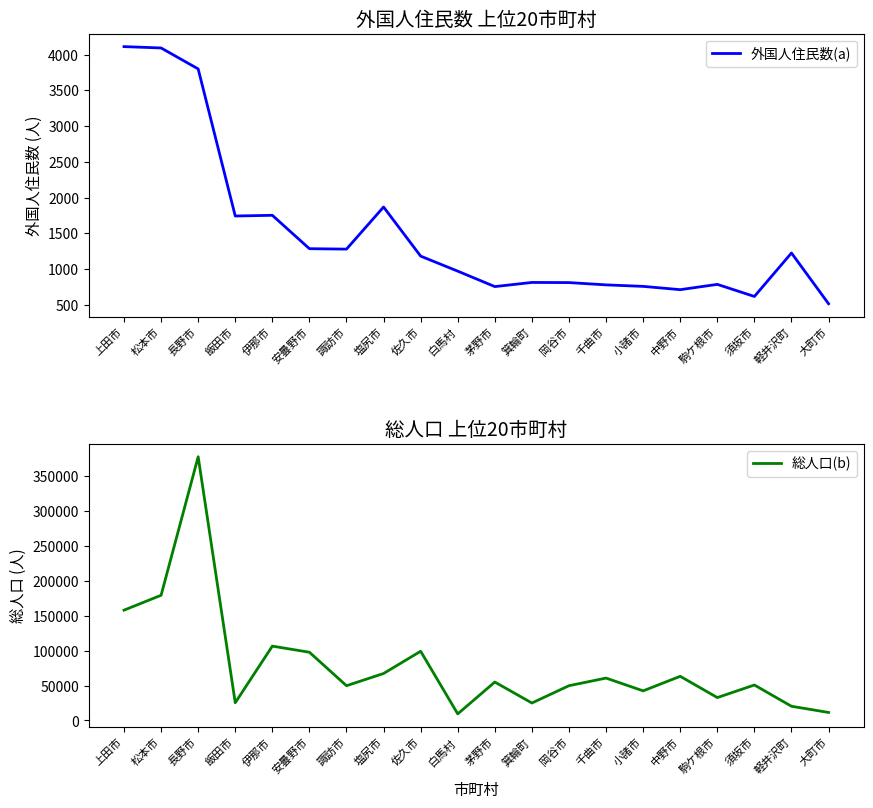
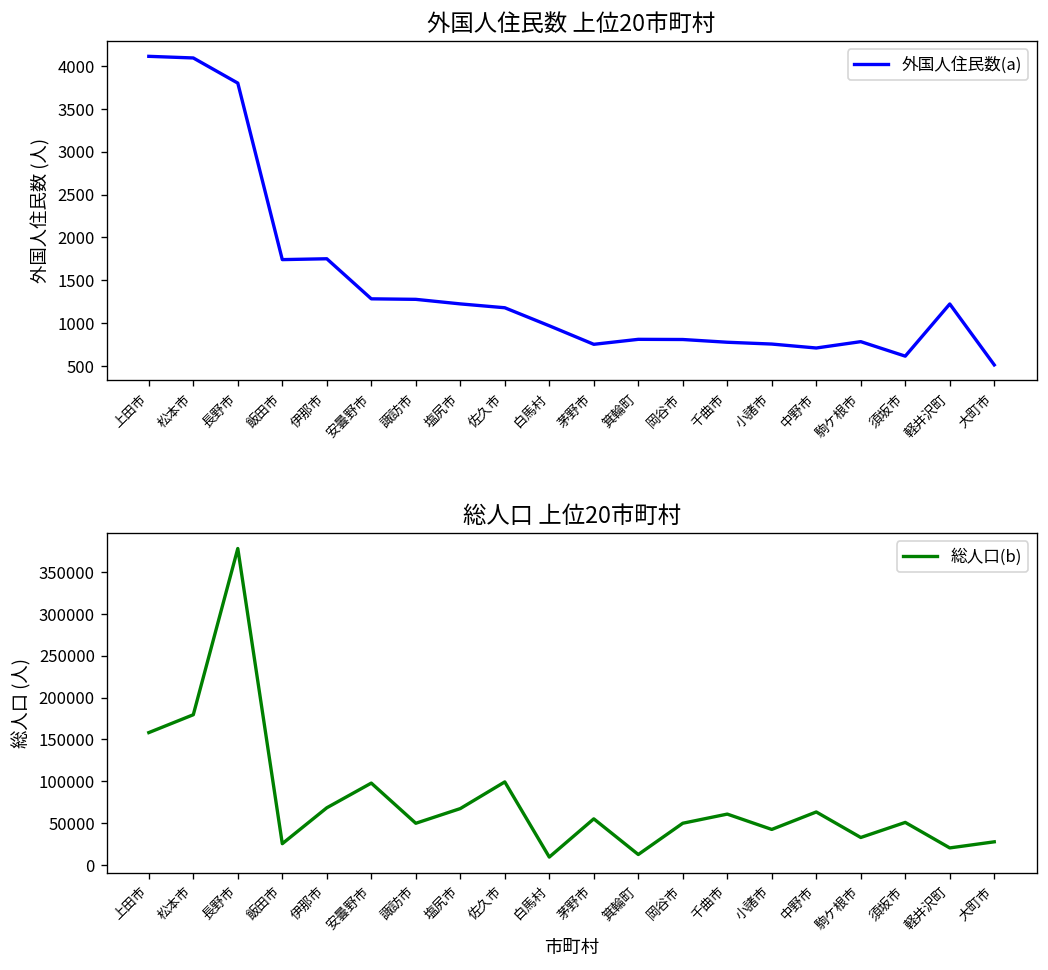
外国人住民数 上位20市町村, 塩尻市: 1900 -> 1200
総人口 上位20市町村, 伊那市: 110000 -> 70000
総人口 上位20市町村, 箕輪町: 30000 -> 10000
総人口 上位20市町村, 大町市: 10000 -> 30000
